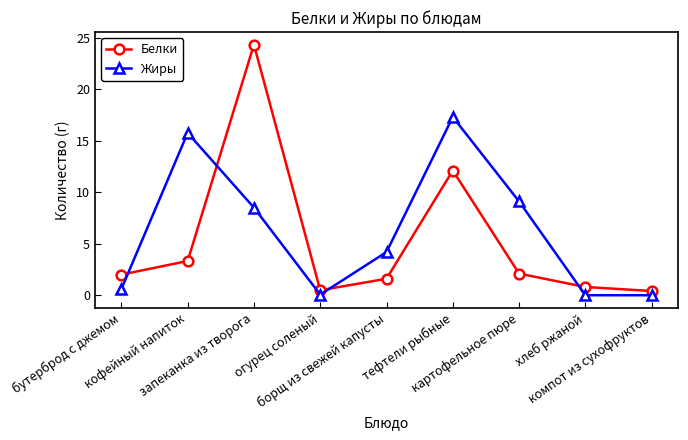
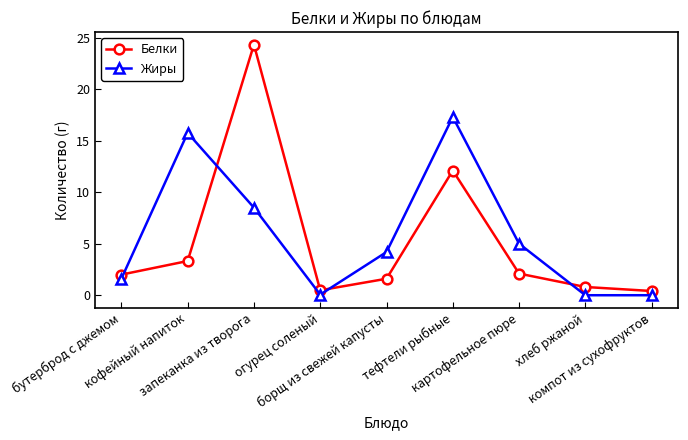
Жиры, бутерброд с джемом: 0.6 -> 1.6
Жиры, картофельное пюре: 9.1 -> 5.0
